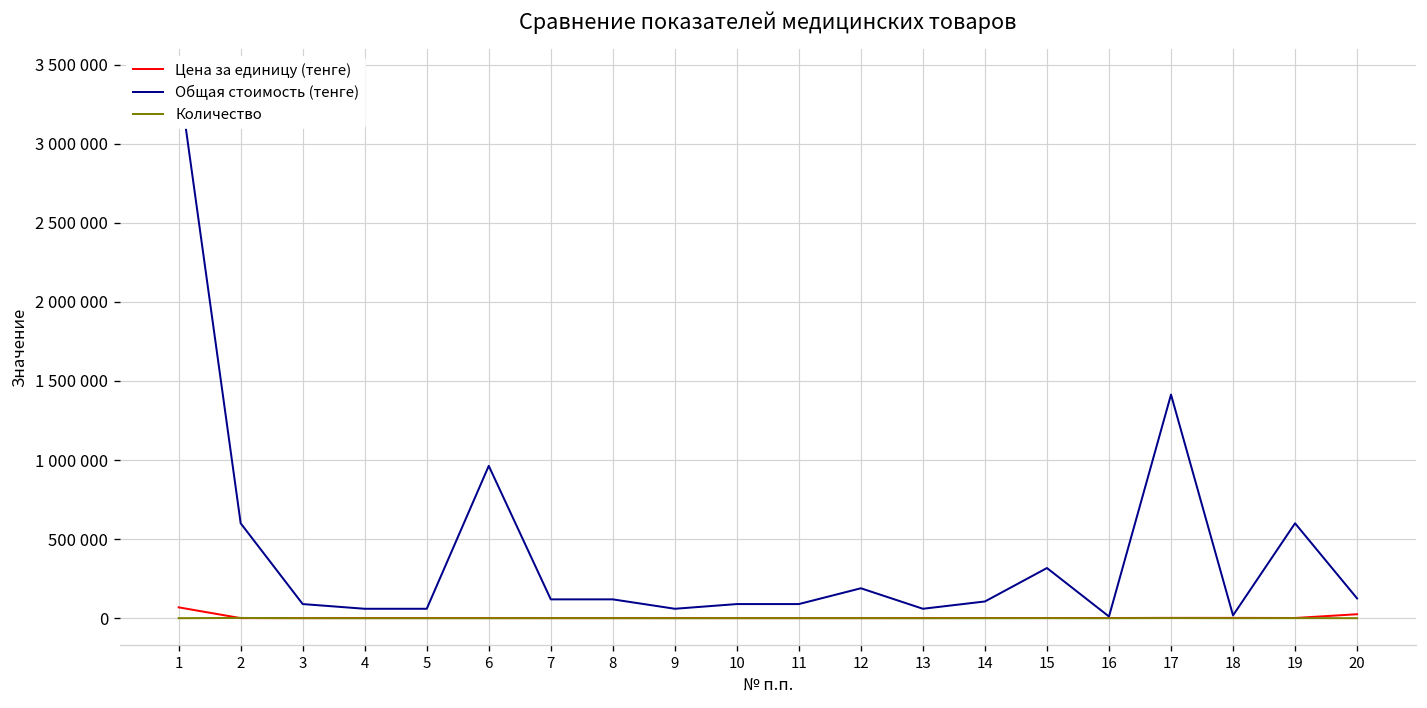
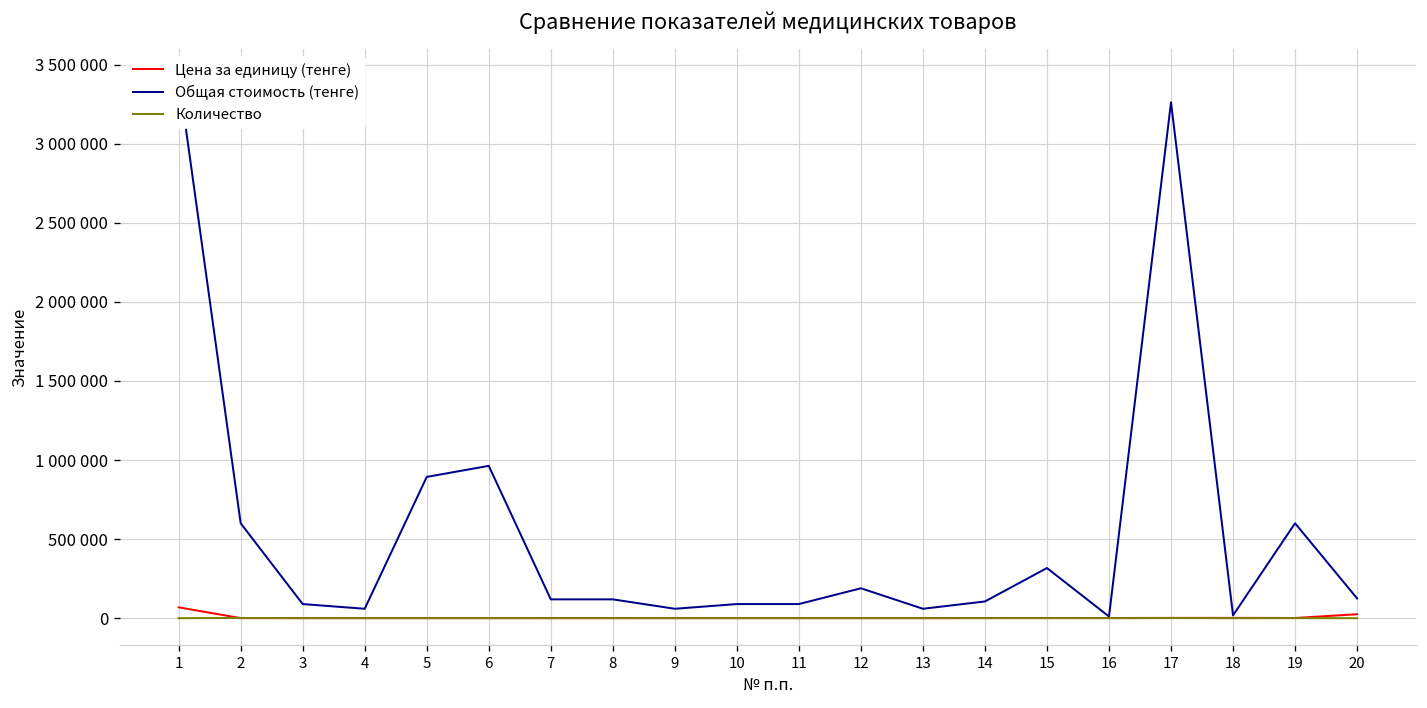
Общая стоимость (тенге), 5: 60000 -> 890000
Общая стоимость (тенге), 17: 1410000 -> 3260000
